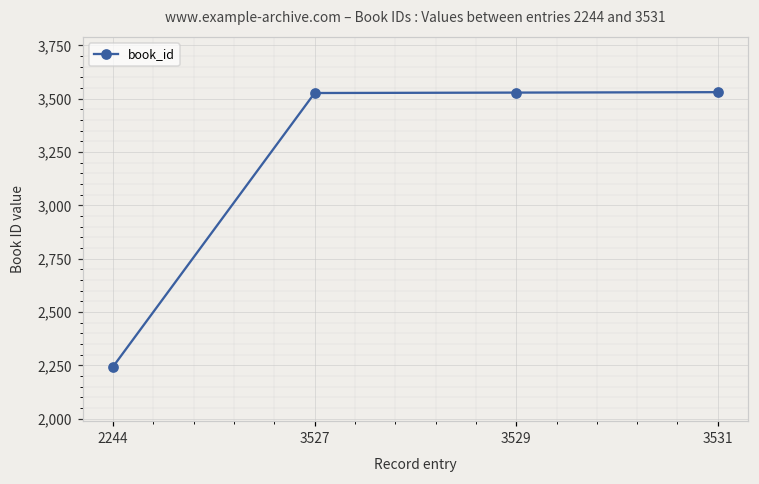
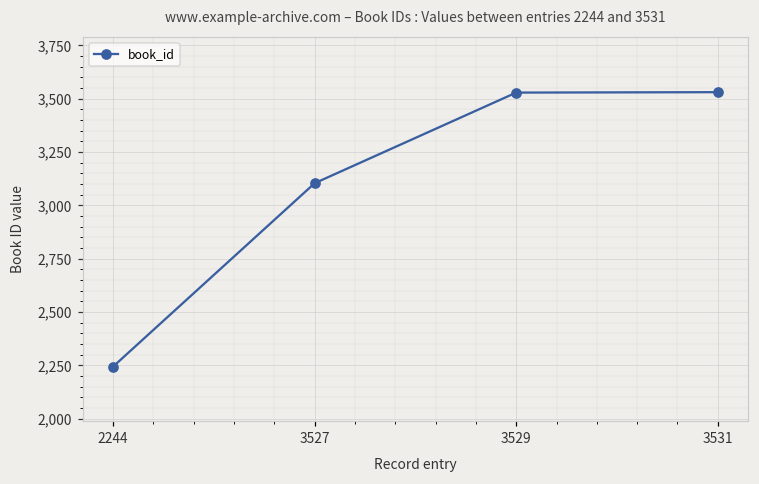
3527: 3,530 -> 3,100
